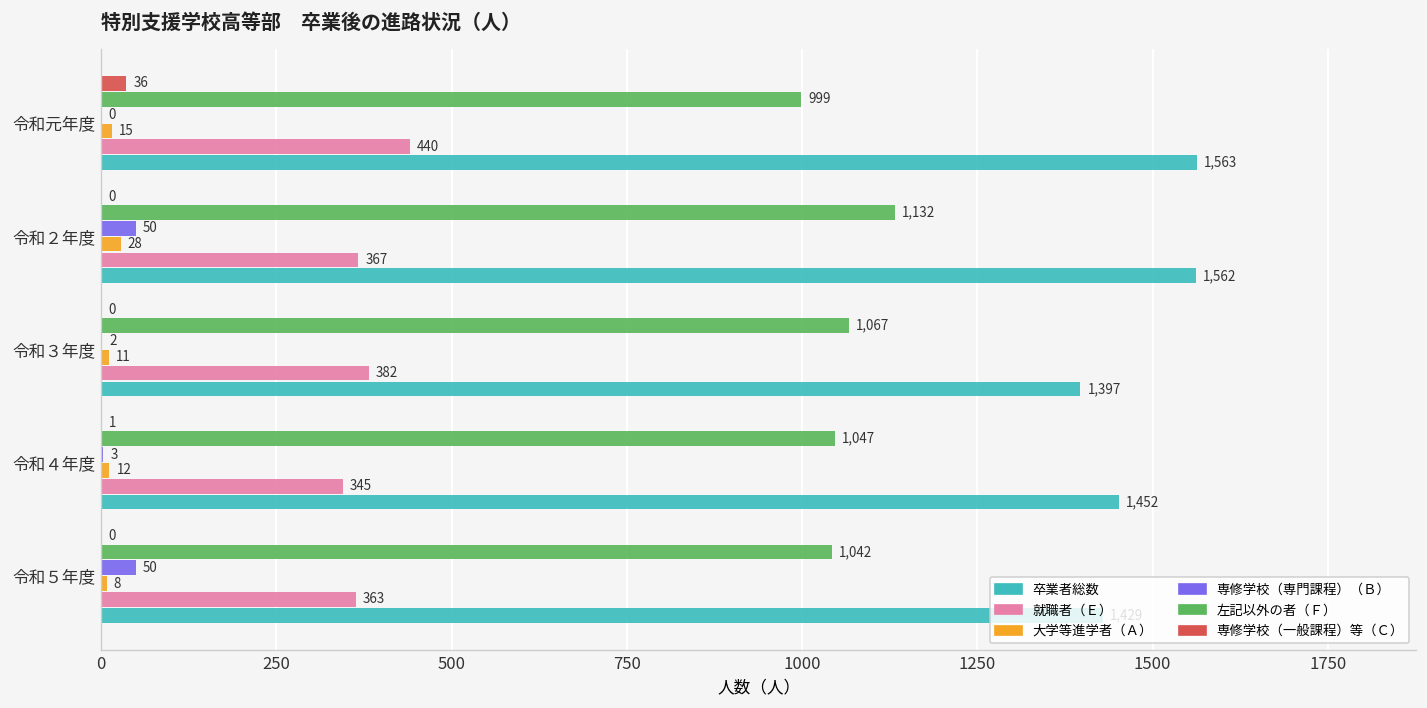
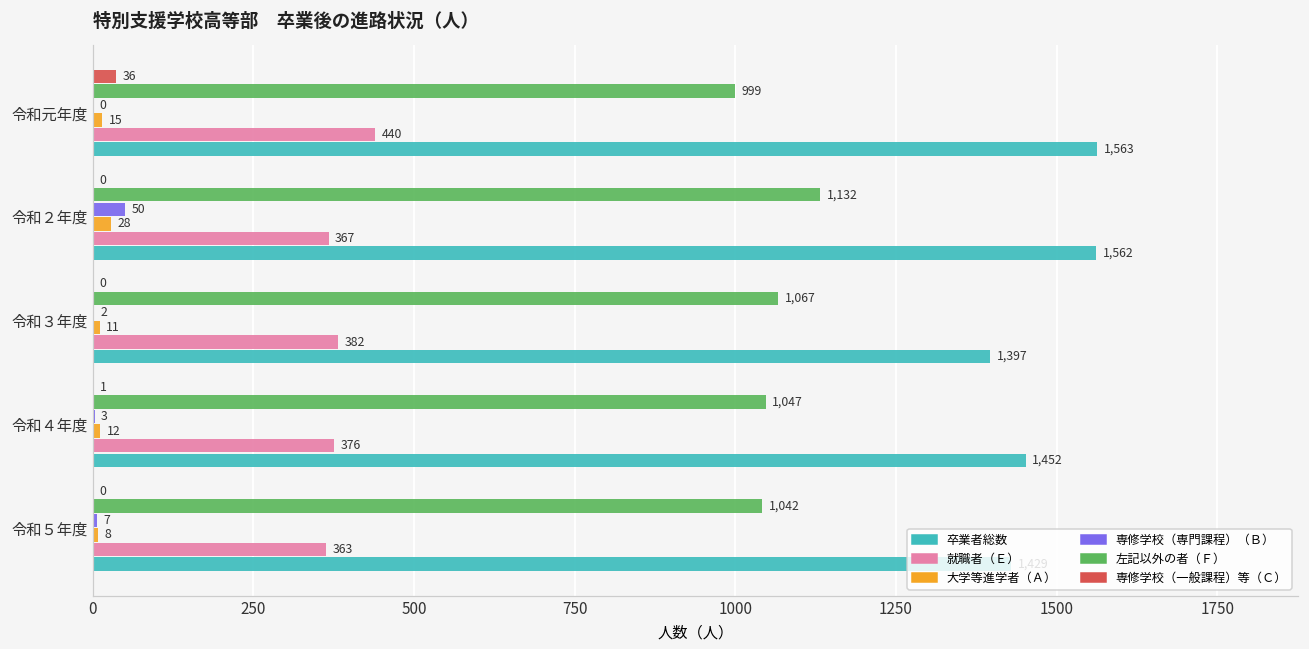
就職者（Ｅ）, 令和４年度: 345 -> 376
専修学校（専門課程）（Ｂ）, 令和５年度: 50 -> 7
